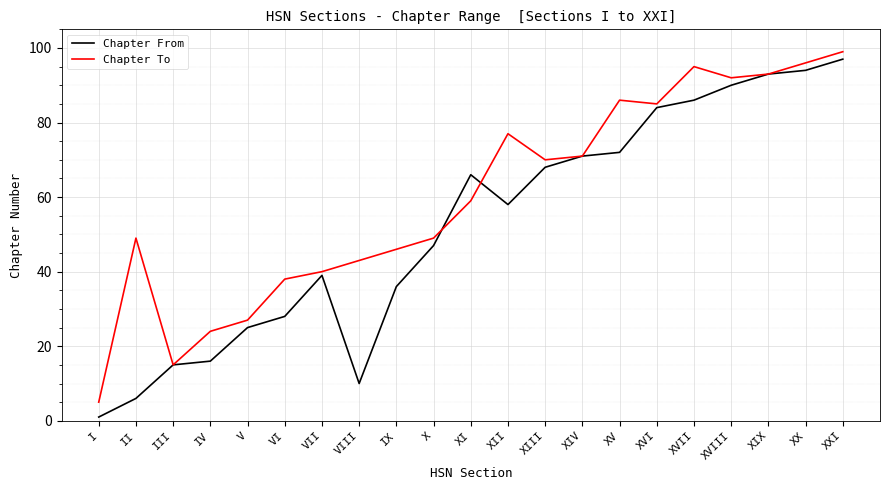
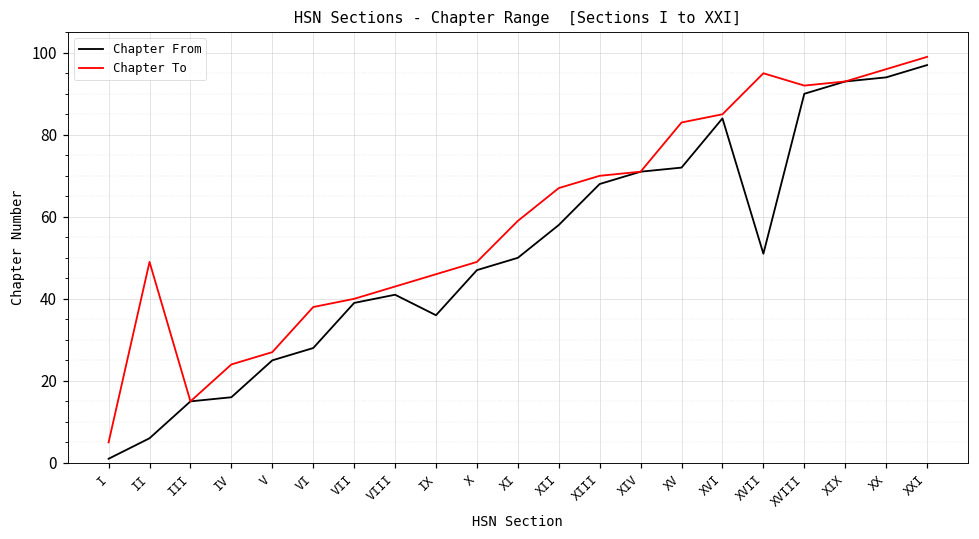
Chapter From, VIII: 10 -> 41
Chapter From, XI: 66 -> 50
Chapter To, XII: 77 -> 67
Chapter To, XV: 86 -> 83
Chapter From, XVII: 86 -> 51
